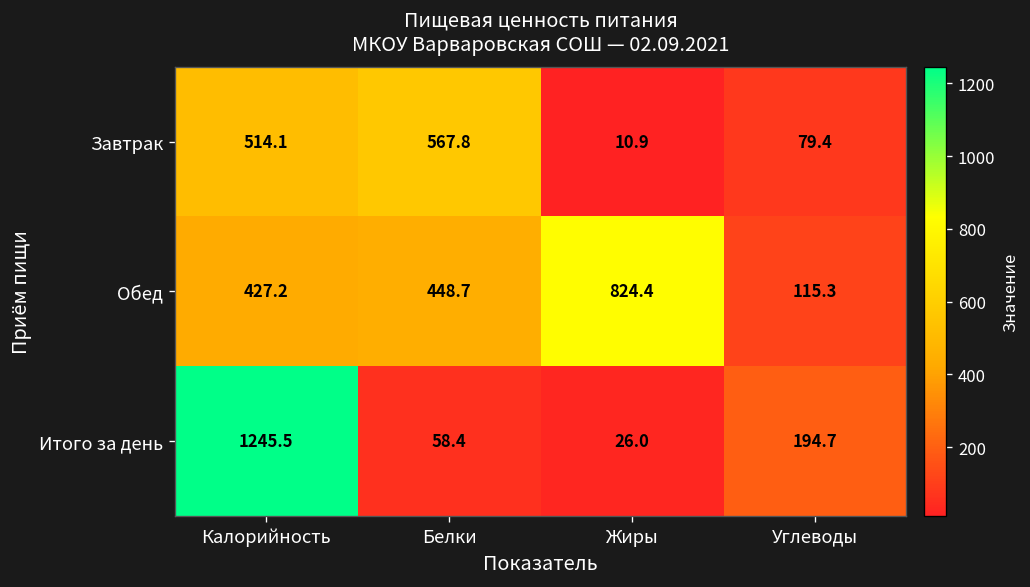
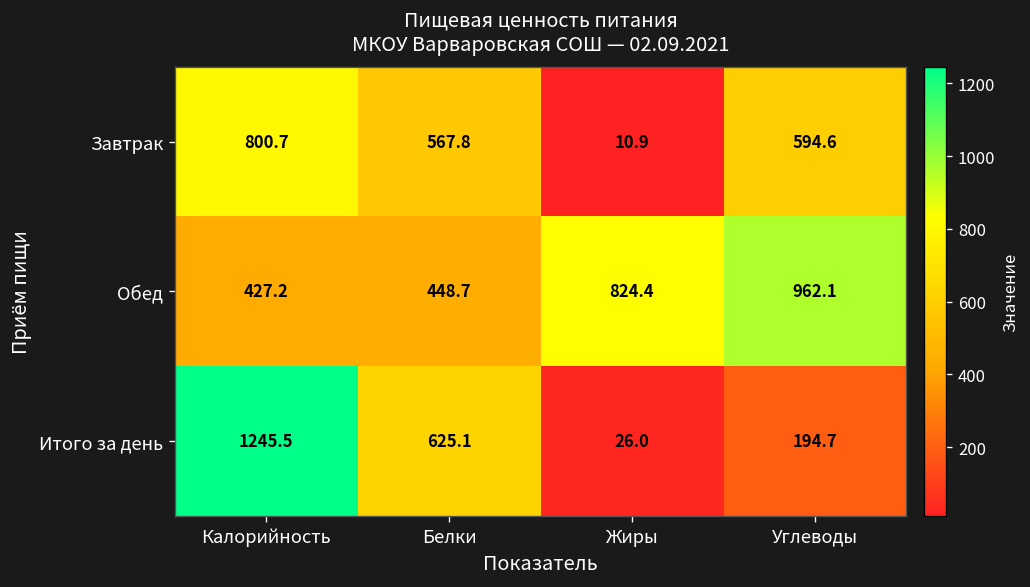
Завтрак, Калорийность: 514.1 -> 800.7
Завтрак, Углеводы: 79.4 -> 594.6
Обед, Углеводы: 115.3 -> 962.1
Итого за день, Белки: 58.4 -> 625.1
